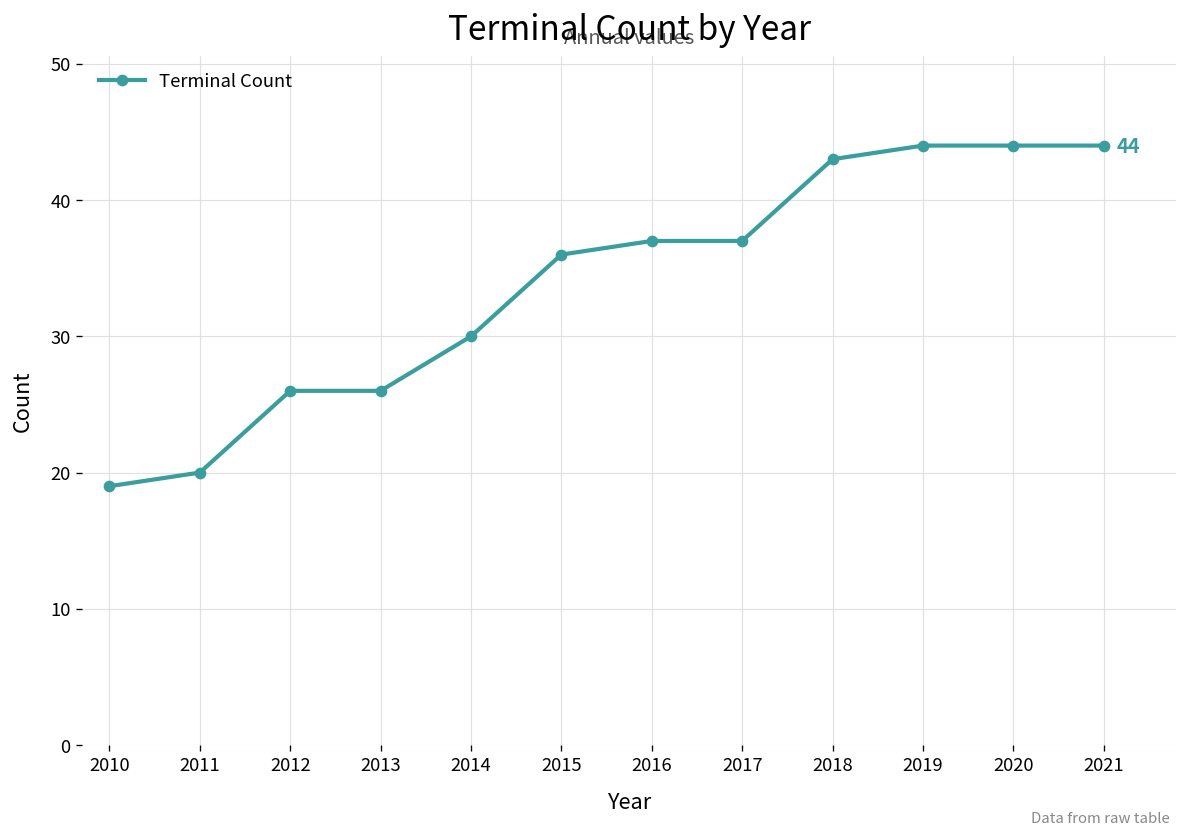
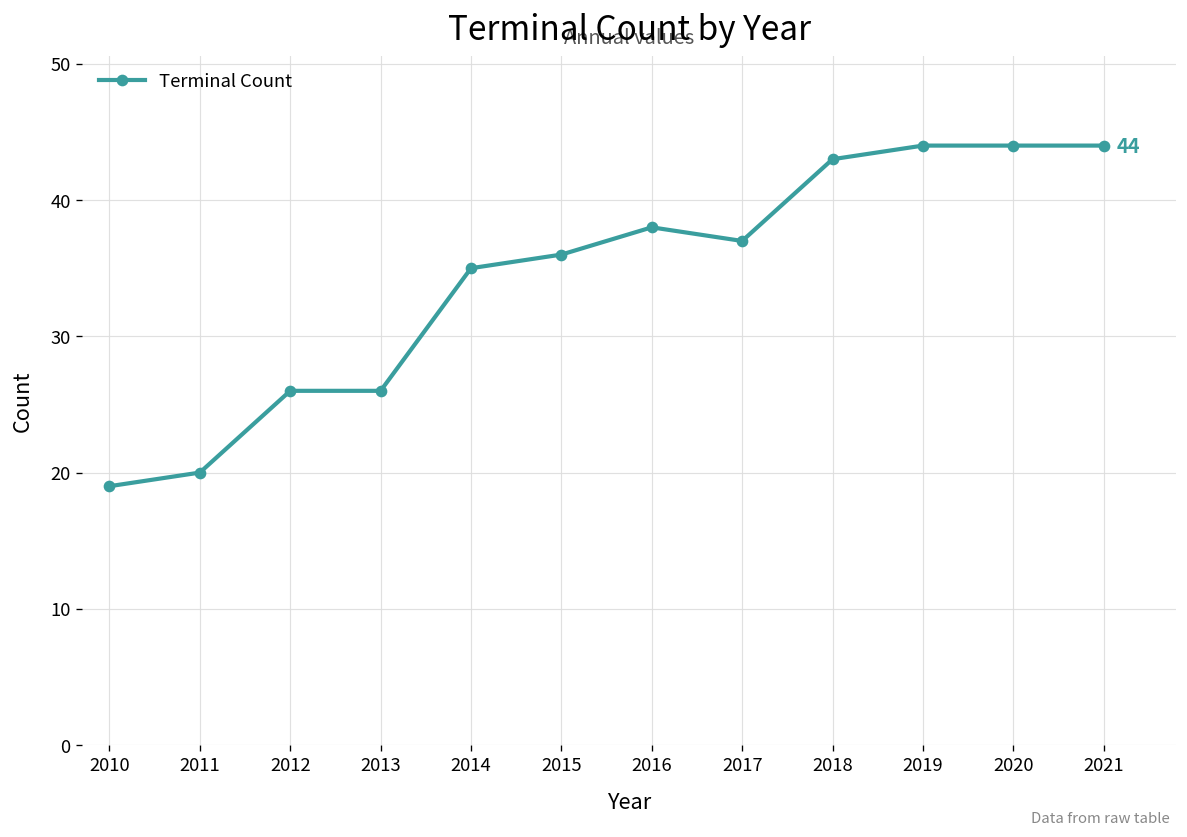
2014: 30 -> 35
2016: 37 -> 38
